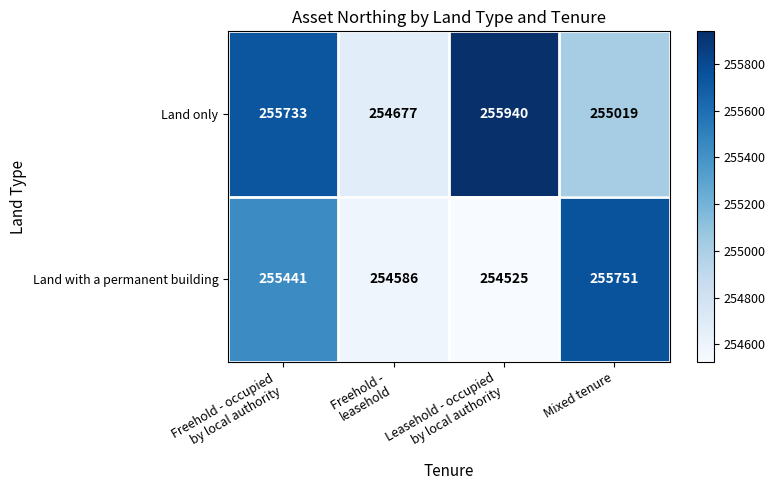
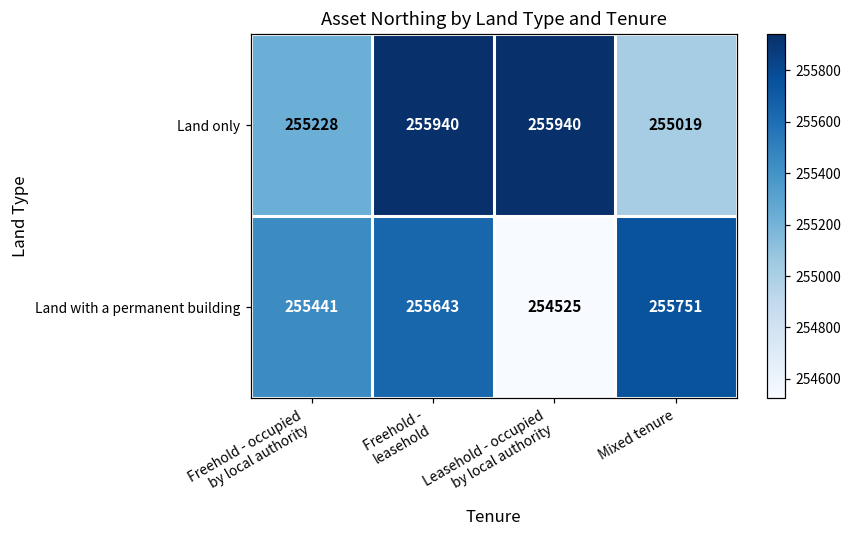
Land only, Freehold - occupied by local authority: 255733 -> 255228
Land only, Freehold - leasehold: 254677 -> 255940
Land with a permanent building, Freehold - leasehold: 254586 -> 255643
